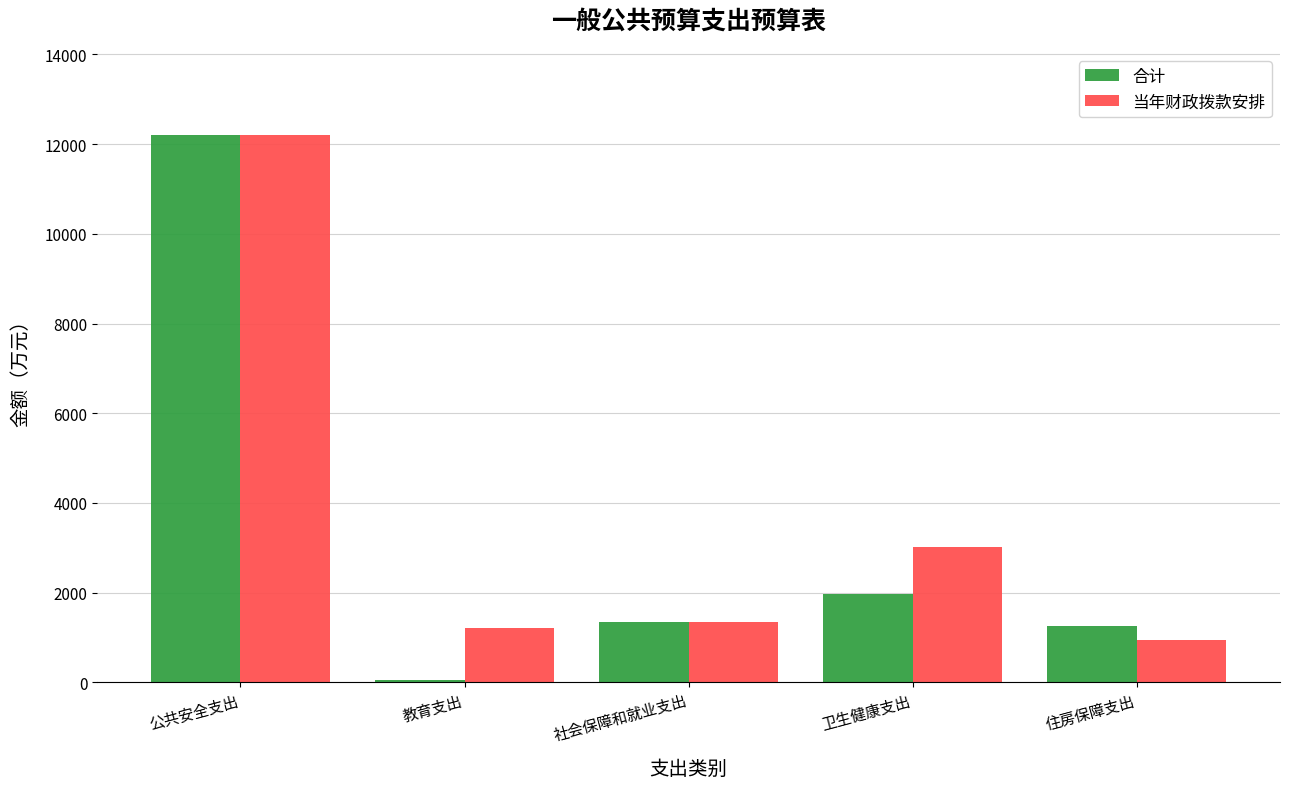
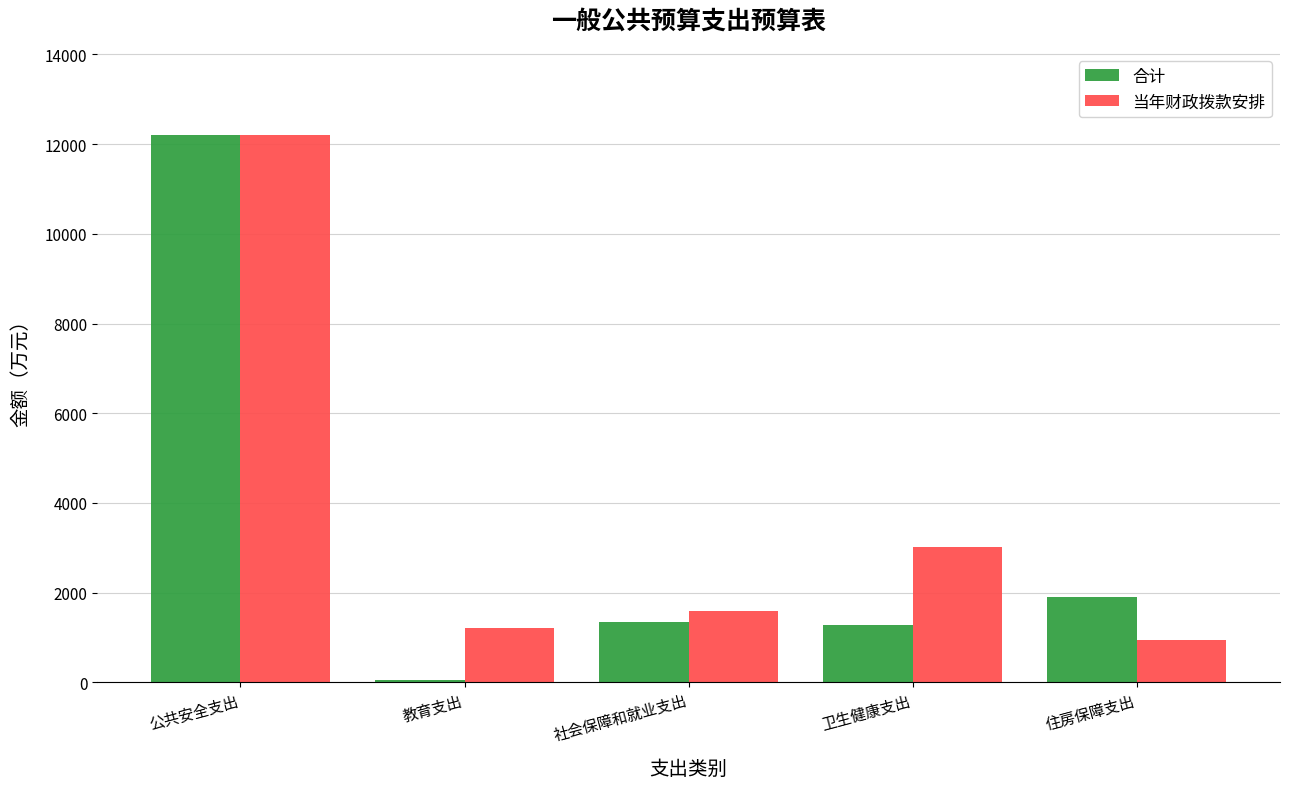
当年财政拨款安排, 社会保障和就业支出: 1400 -> 1600
合计, 卫生健康支出: 2000 -> 1300
合计, 住房保障支出: 1200 -> 1900
